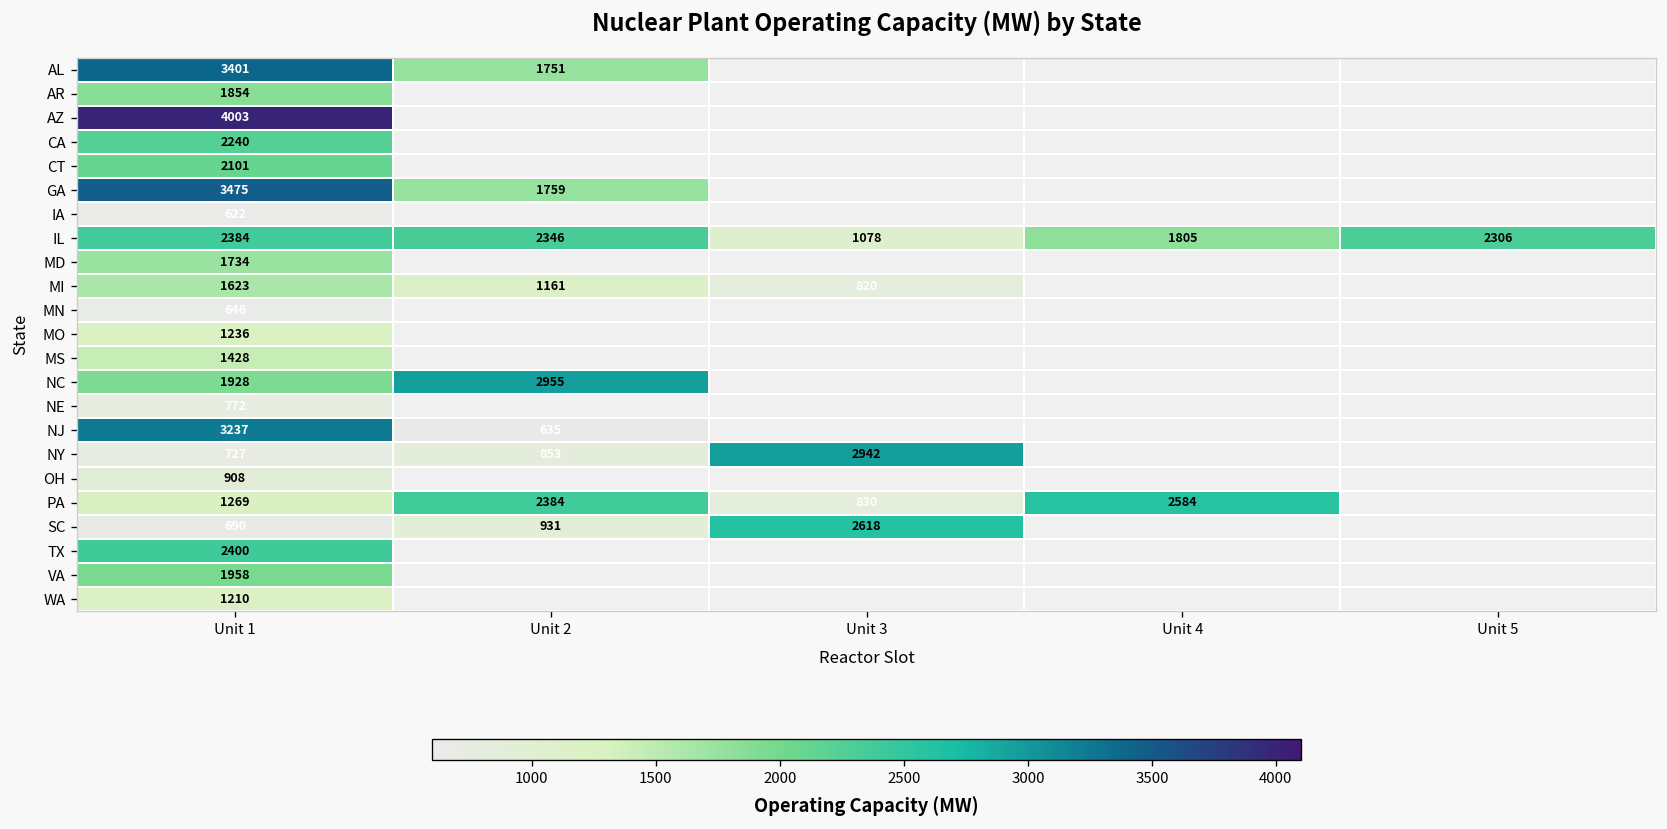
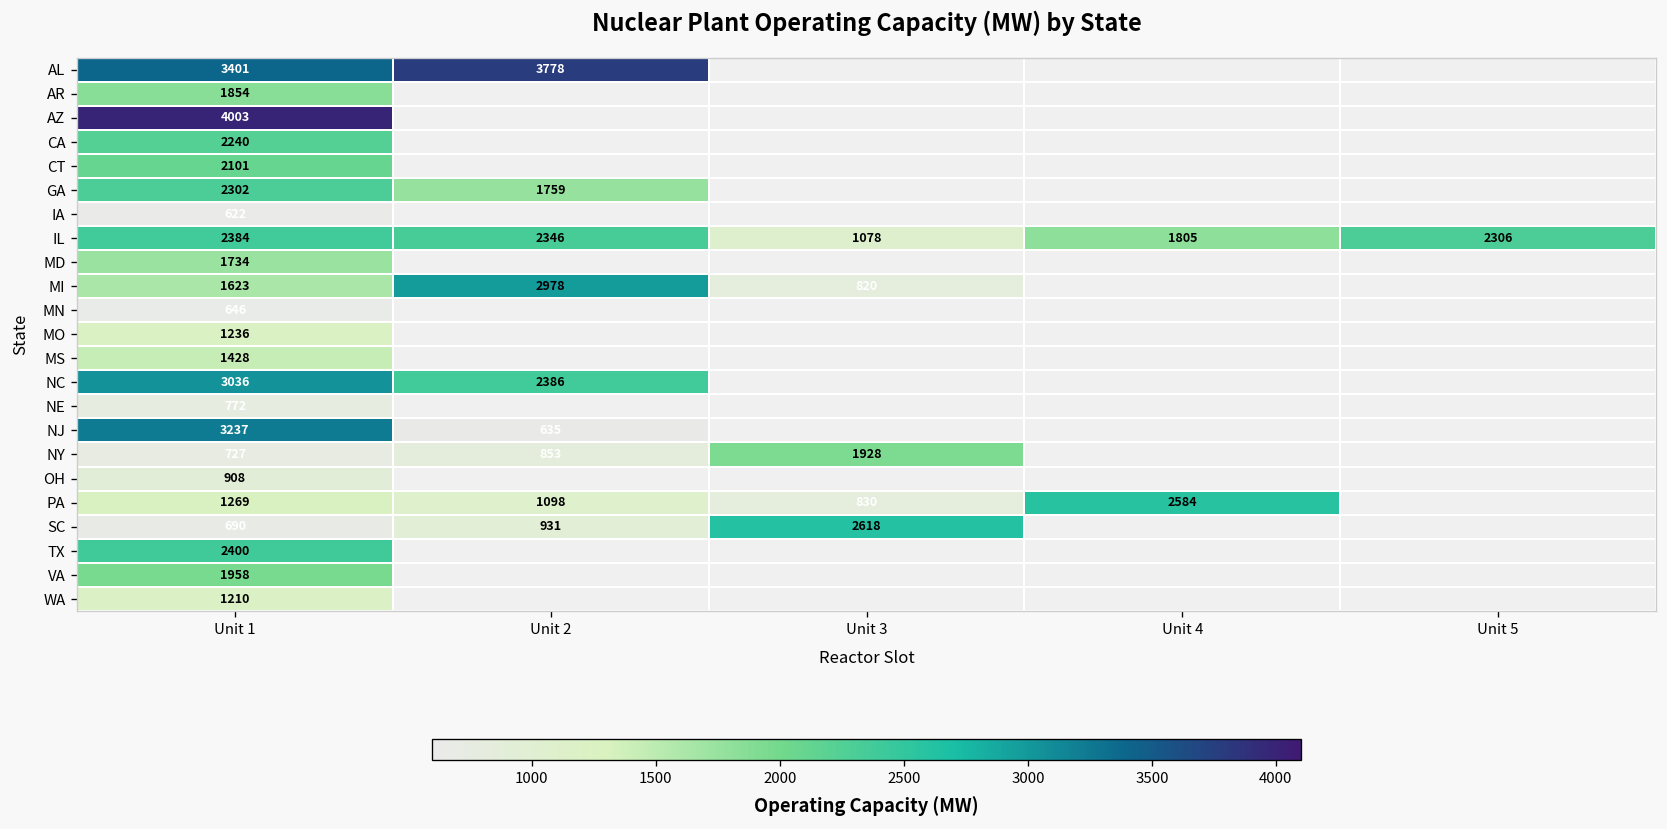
AL, Unit 2: 1751 -> 3778
GA, Unit 1: 3475 -> 2302
MI, Unit 2: 1161 -> 2978
NC, Unit 1: 1928 -> 3036
NC, Unit 2: 2955 -> 2386
NY, Unit 3: 2942 -> 1928
PA, Unit 2: 2384 -> 1098
